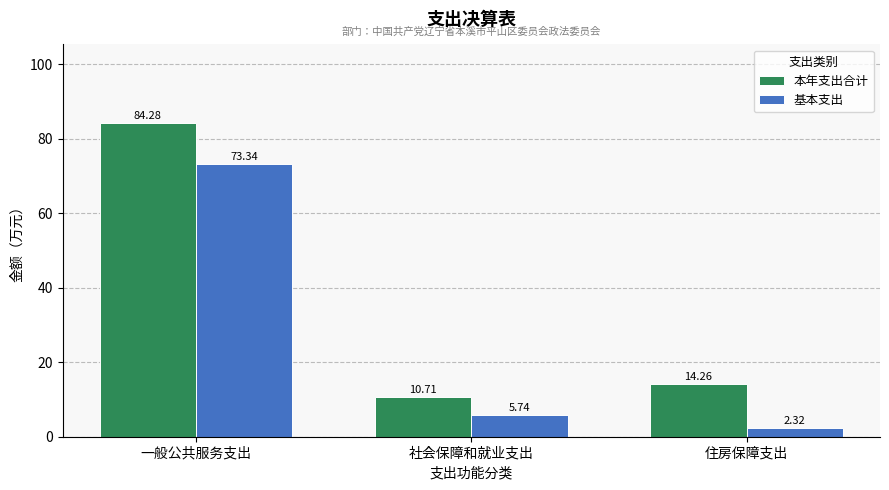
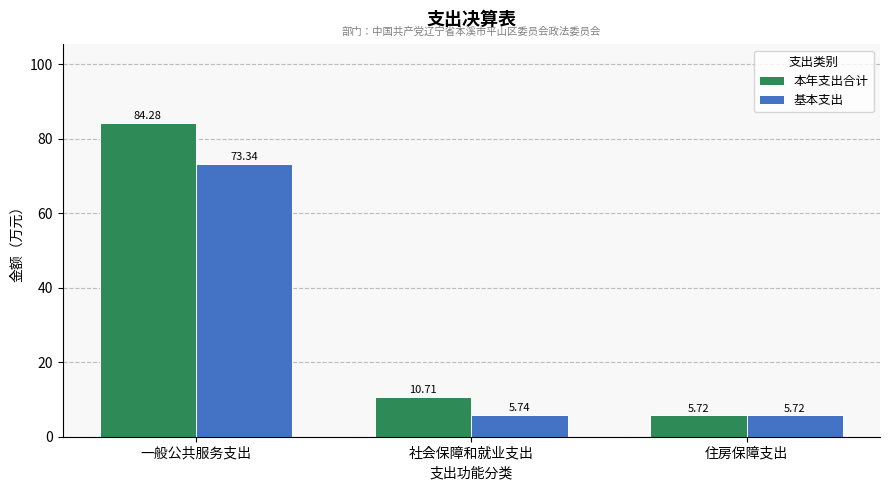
本年支出合计, 住房保障支出: 14.26 -> 5.72
基本支出, 住房保障支出: 2.32 -> 5.72
